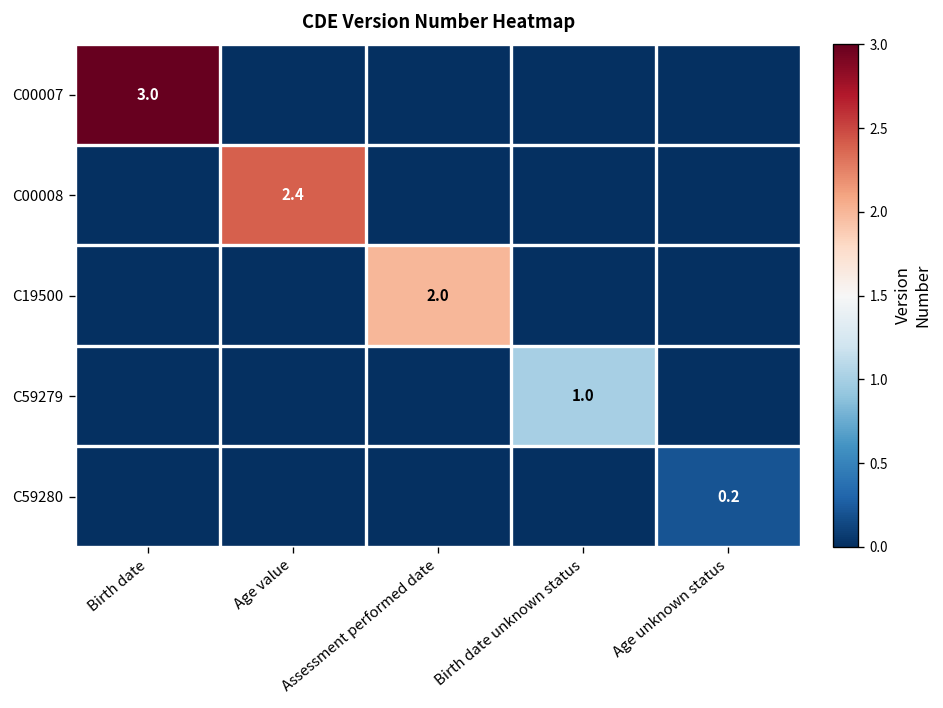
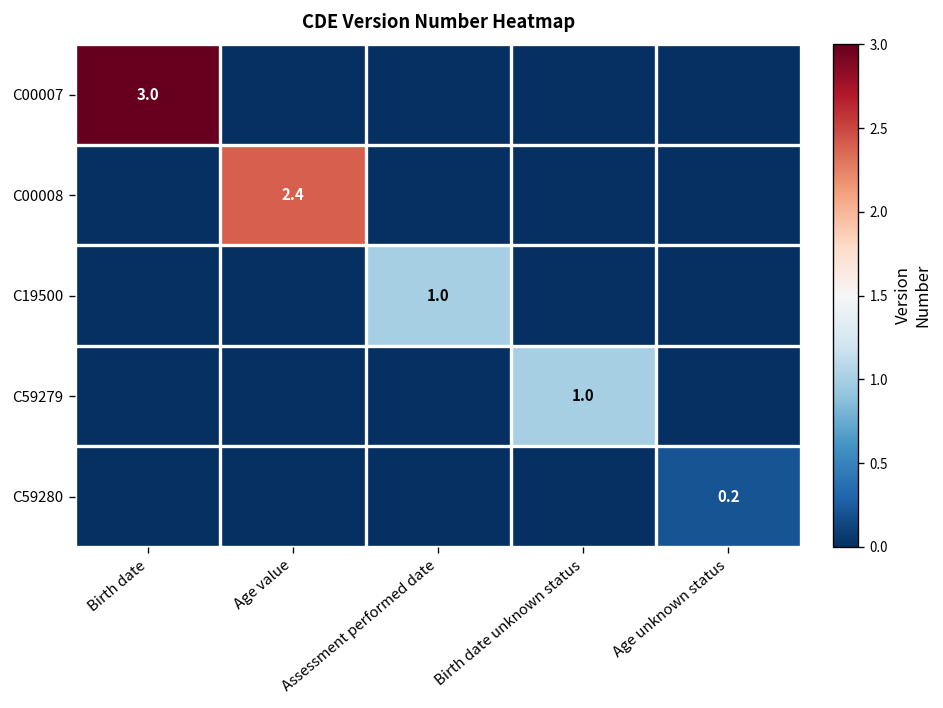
C19500, Assessment performed date: 2.0 -> 1.0
